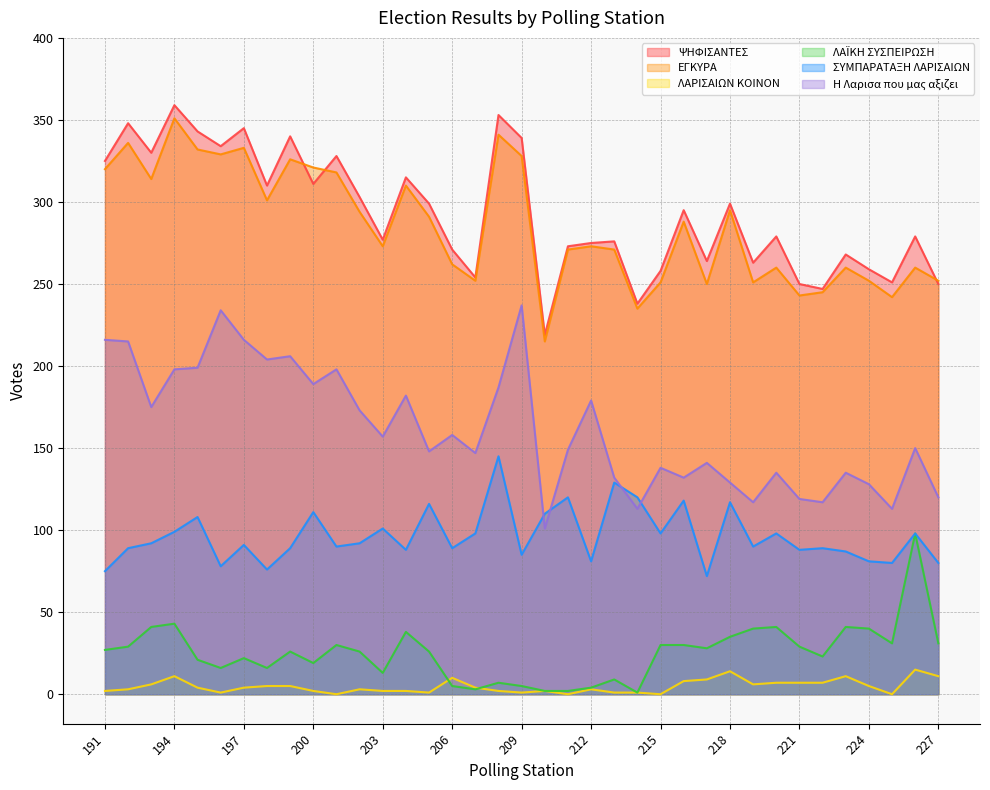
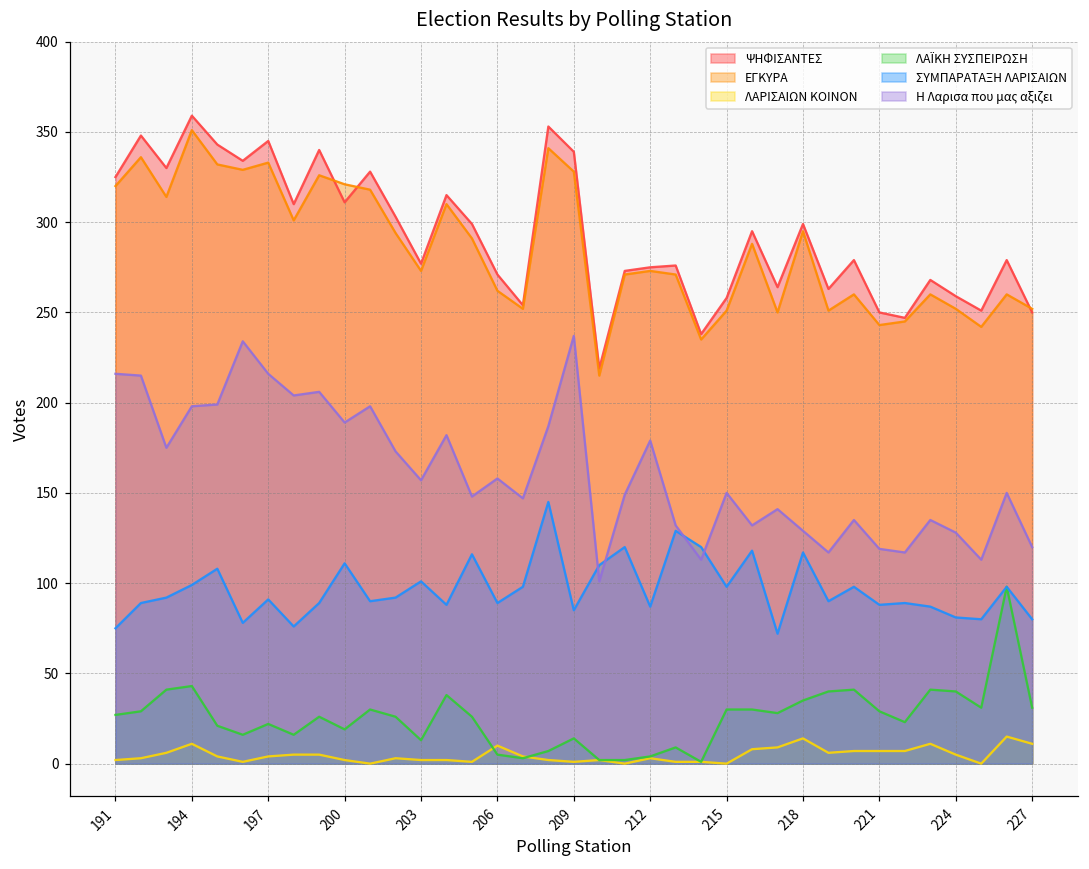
ΛΑΪΚΗ ΣΥΣΠΕΙΡΩΣΗ, 209: 5 -> 14
ΣΥΜΠΑΡΑΤΑΞΗ ΛΑΡΙΣΑΙΩΝ, 212: 81 -> 87
Η Λαρισα που μας αξιζει, 215: 138 -> 150
